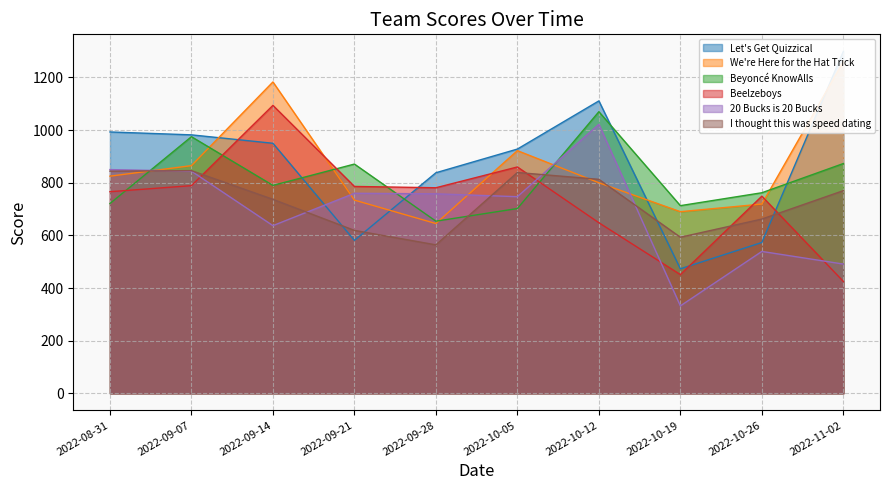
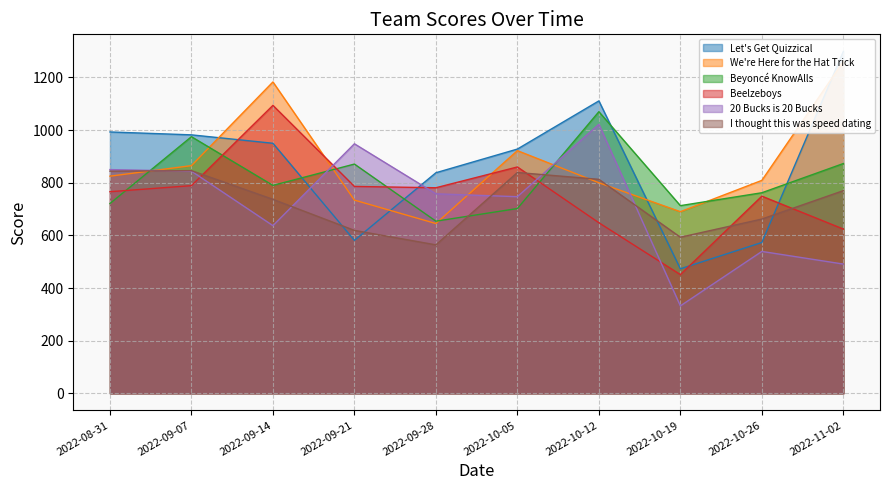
20 Bucks is 20 Bucks, 2022-09-21: 760 -> 950
We're Here for the Hat Trick, 2022-10-26: 720 -> 810
Beelzeboys, 2022-11-02: 430 -> 620
